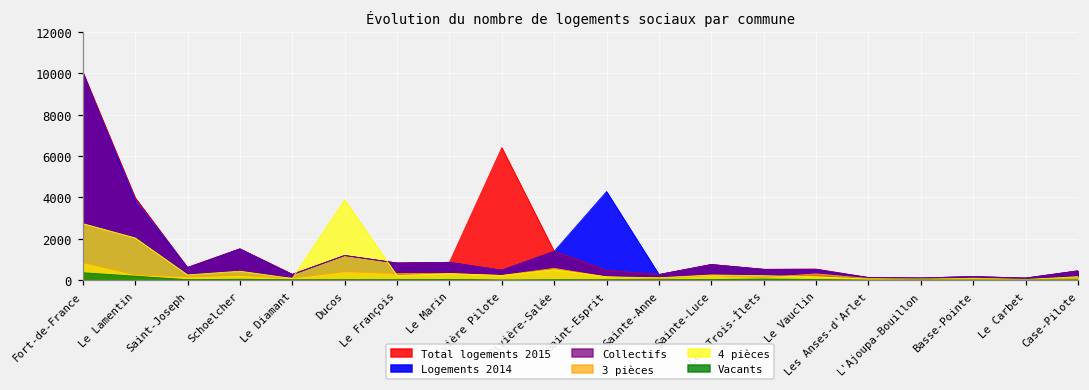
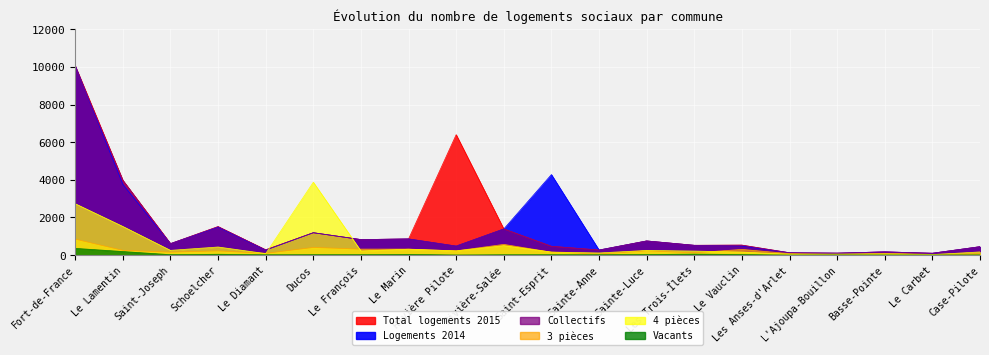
4 pièces, Le Lamentin: 2000 -> 1500
